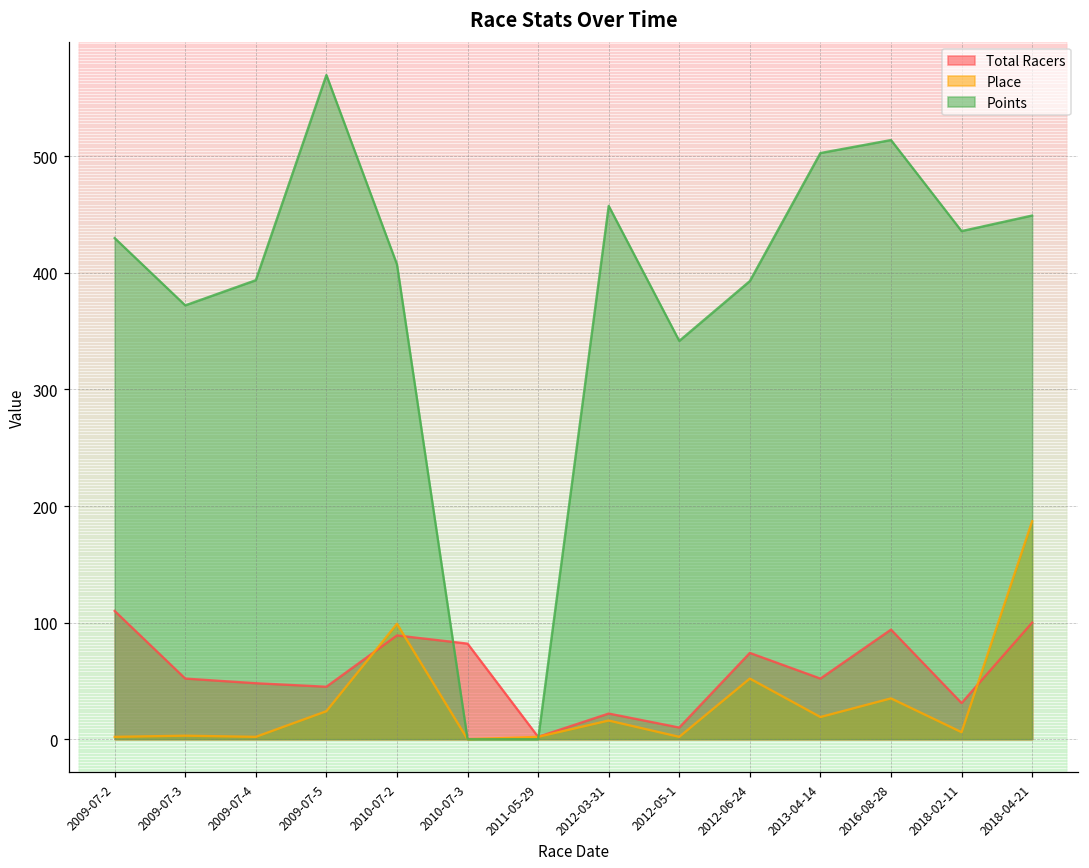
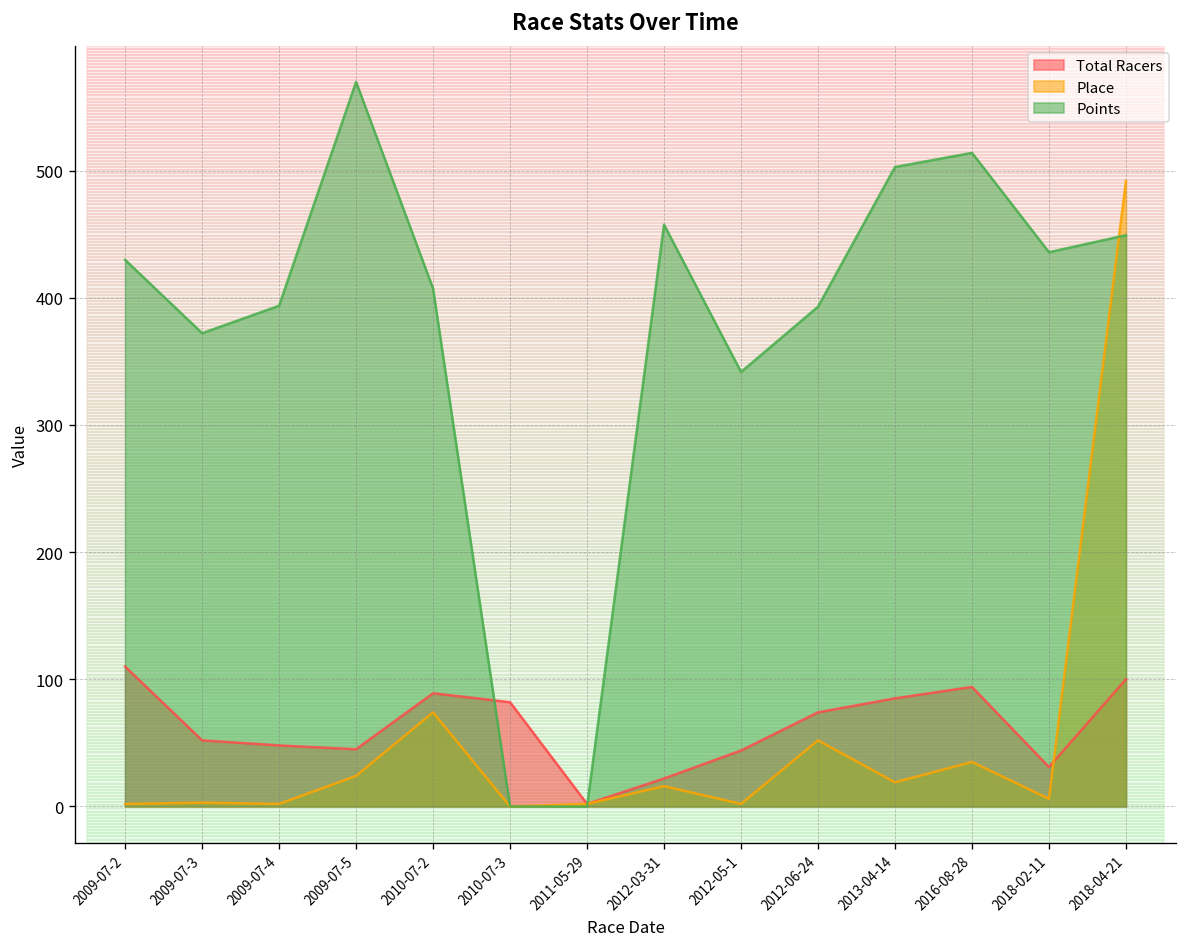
Place, 2010-07-2: 99 -> 74
Total Racers, 2012-05-1: 10 -> 44
Total Racers, 2013-04-14: 52 -> 85
Place, 2018-04-21: 187 -> 492
